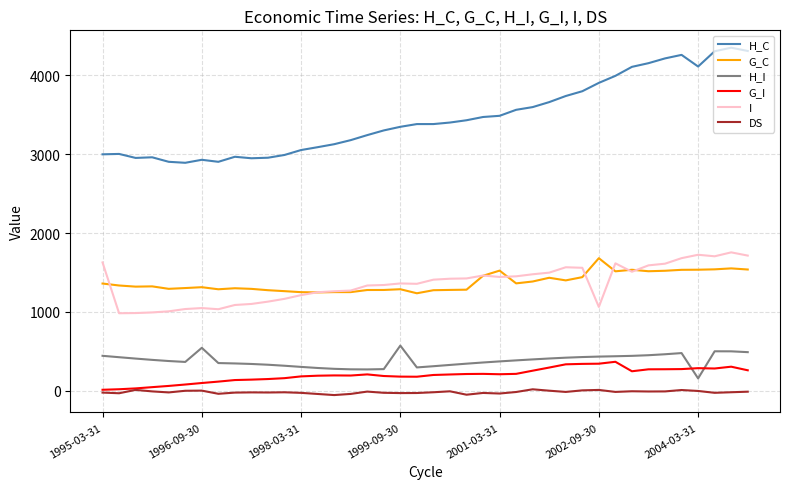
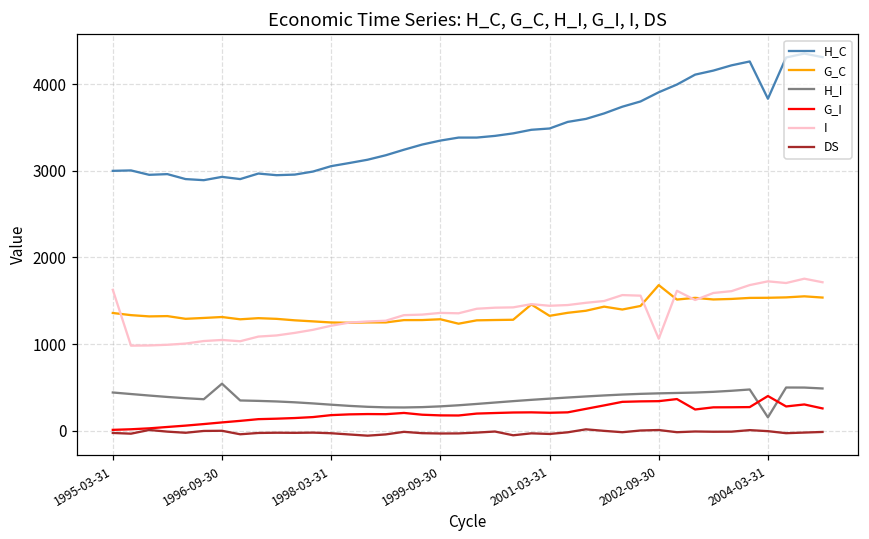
H_I, 1999-09-30: 600 -> 300
G_C, 2001-03-31: 1500 -> 1300
H_C, 2004-03-31: 4100 -> 3800
G_I, 2004-03-31: 300 -> 400
